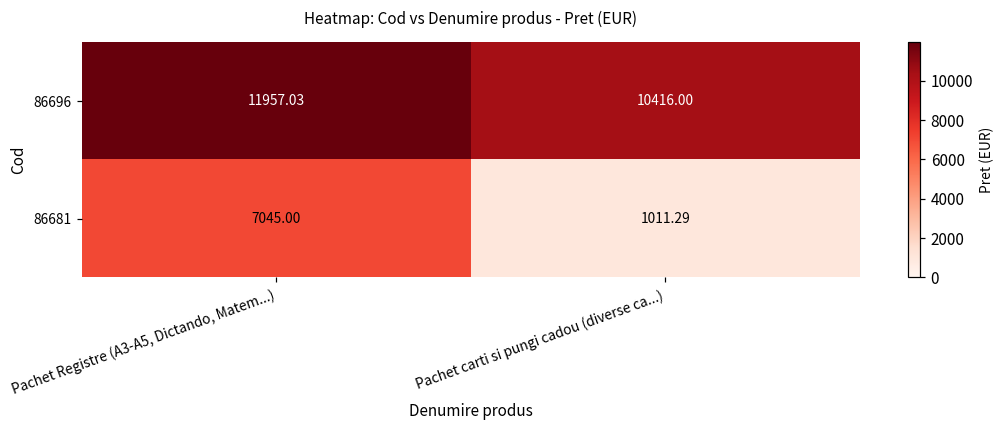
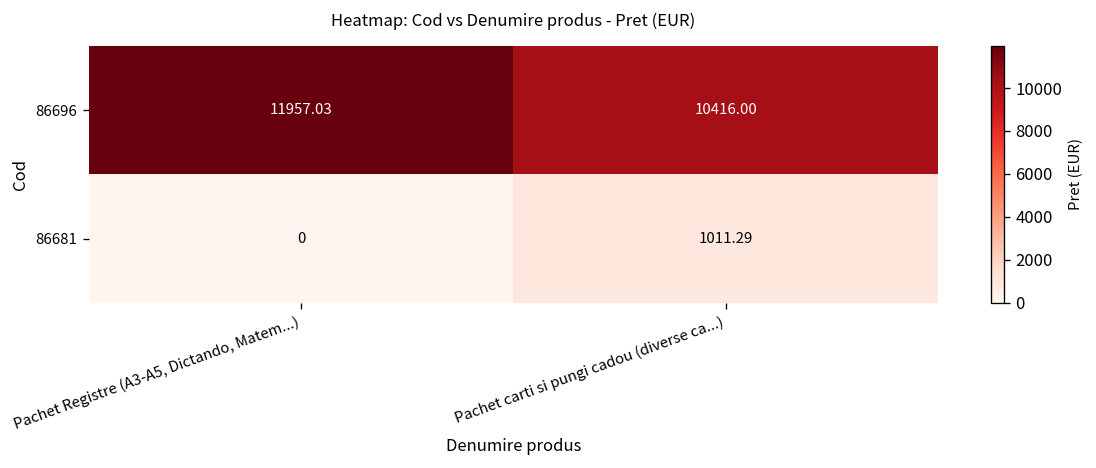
86681, Pachet Registre (A3-A5, Dictando, Matem...): 7045.00 -> 0
